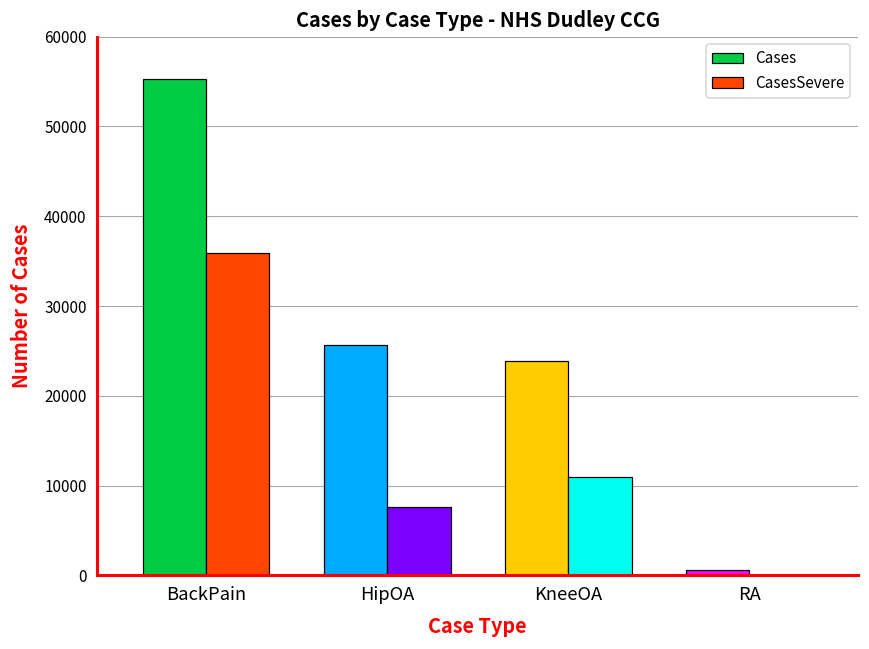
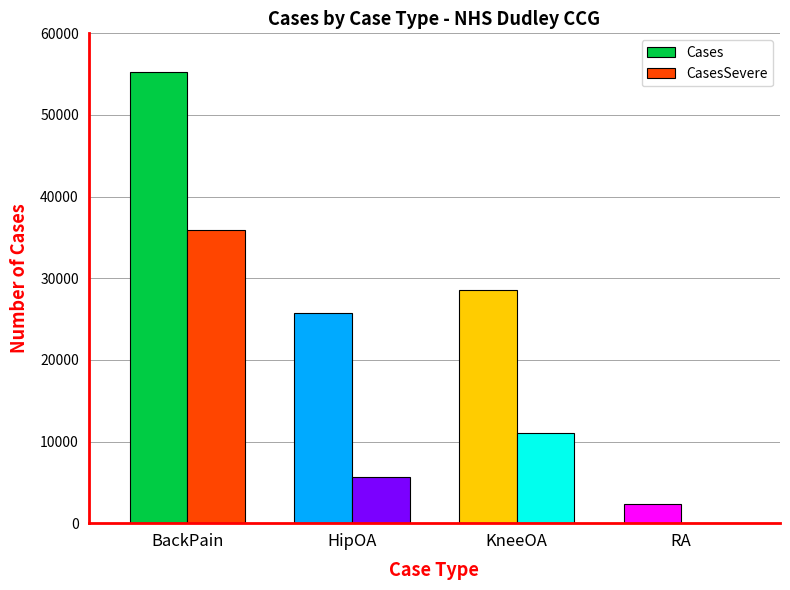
CasesSevere, HipOA: 8000 -> 6000
Cases, KneeOA: 24000 -> 29000
Cases, RA: 1000 -> 2000
